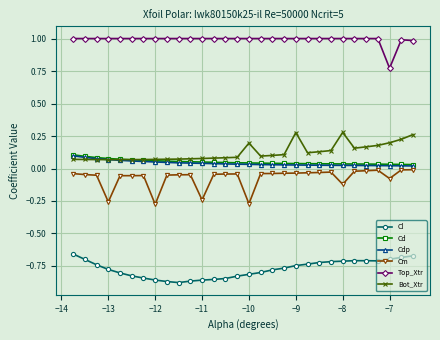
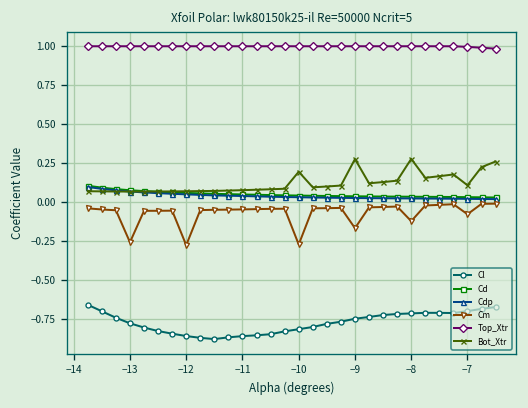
Cm, −11: -0.24 -> -0.05
Cm, −9: -0.04 -> -0.17
Top_Xtr, −7: 0.77 -> 1.00
Bot_Xtr, −7: 0.20 -> 0.11
